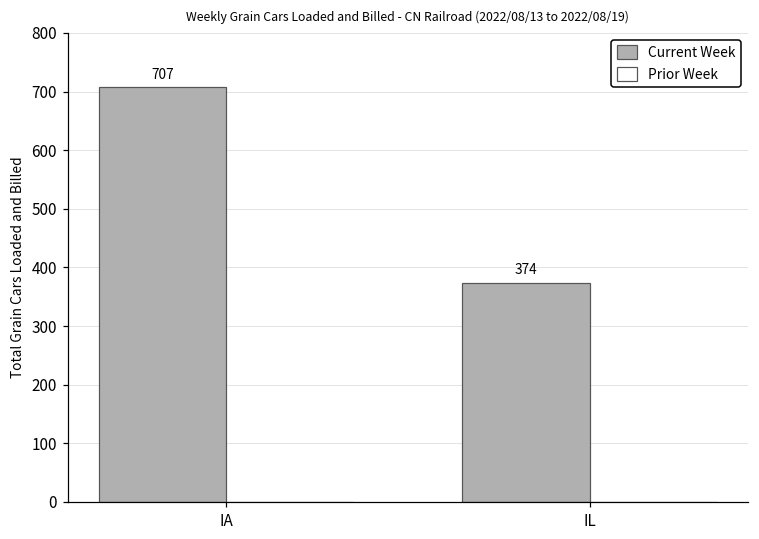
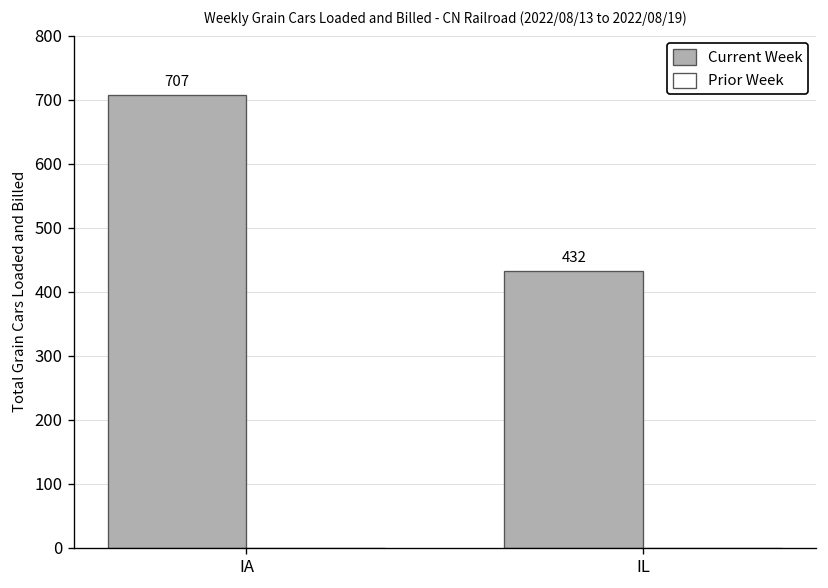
Current Week, IL: 374 -> 432
